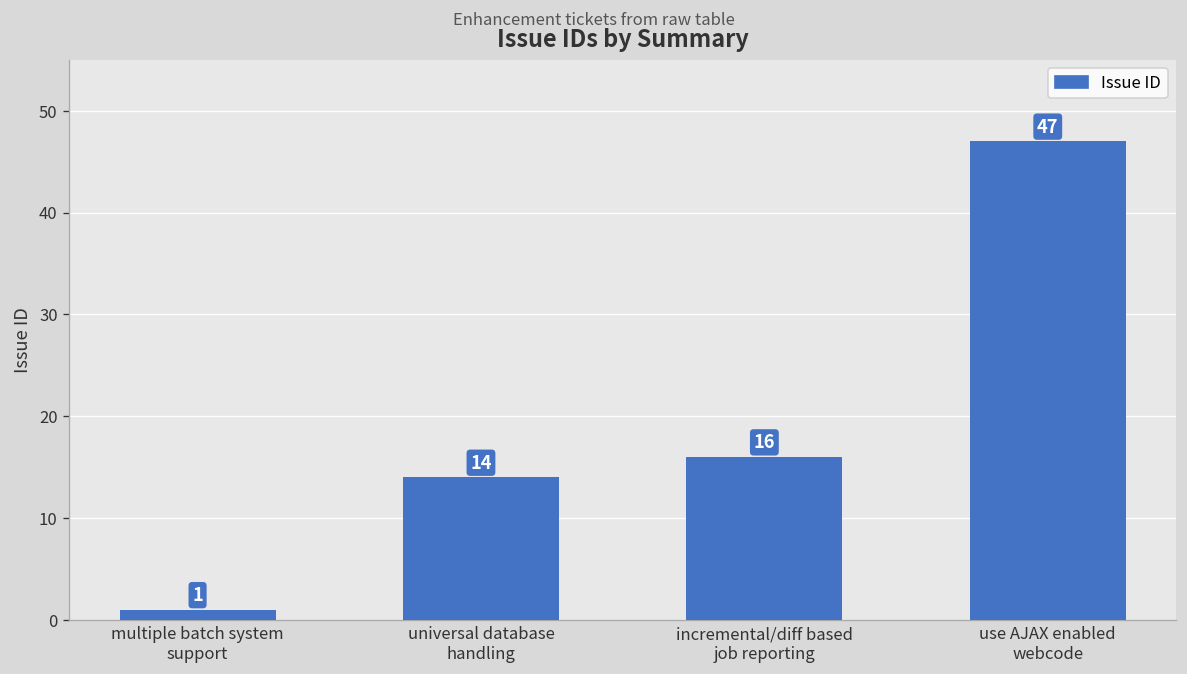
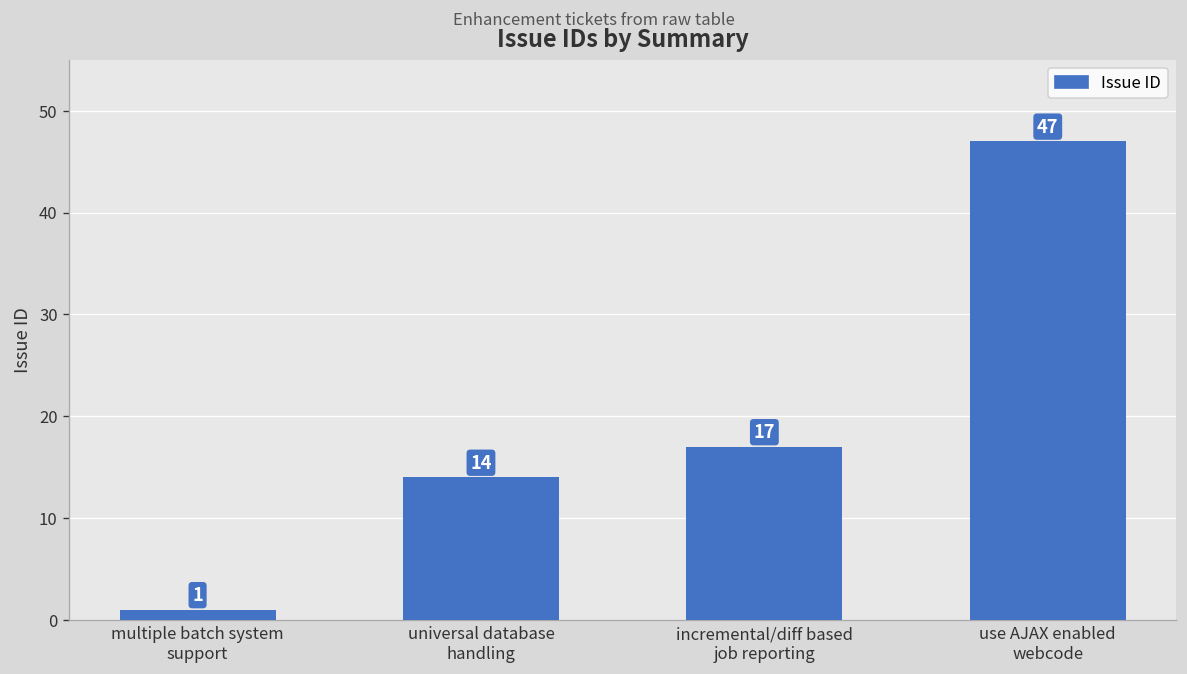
incremental/diff based job reporting: 16 -> 17
